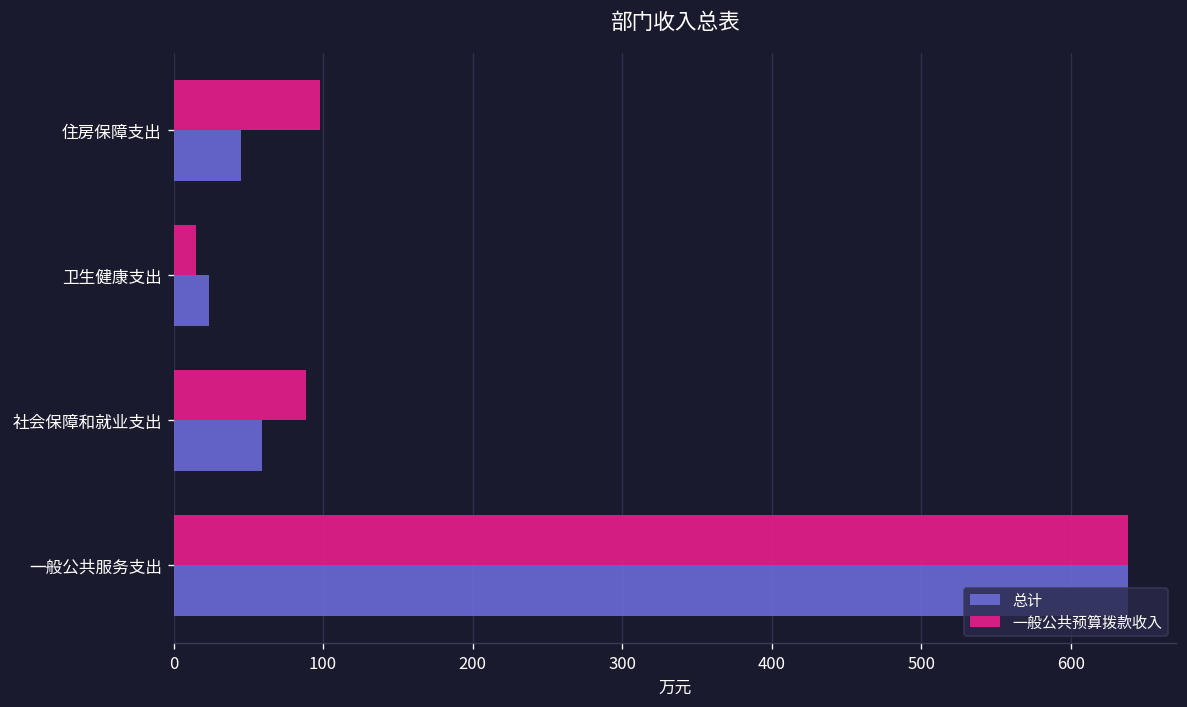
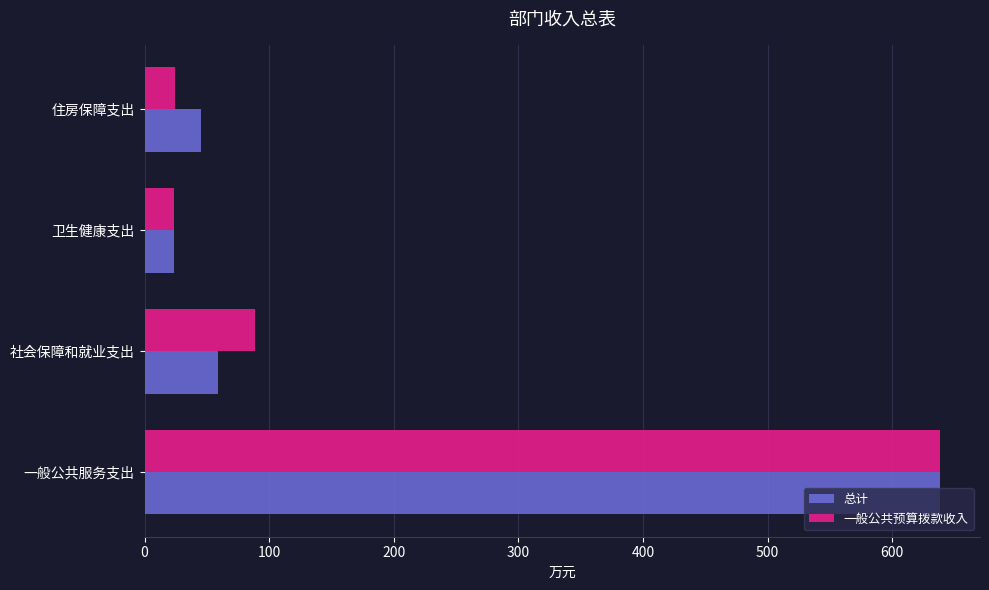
一般公共预算拨款收入, 住房保障支出: 98 -> 24
一般公共预算拨款收入, 卫生健康支出: 15 -> 23
